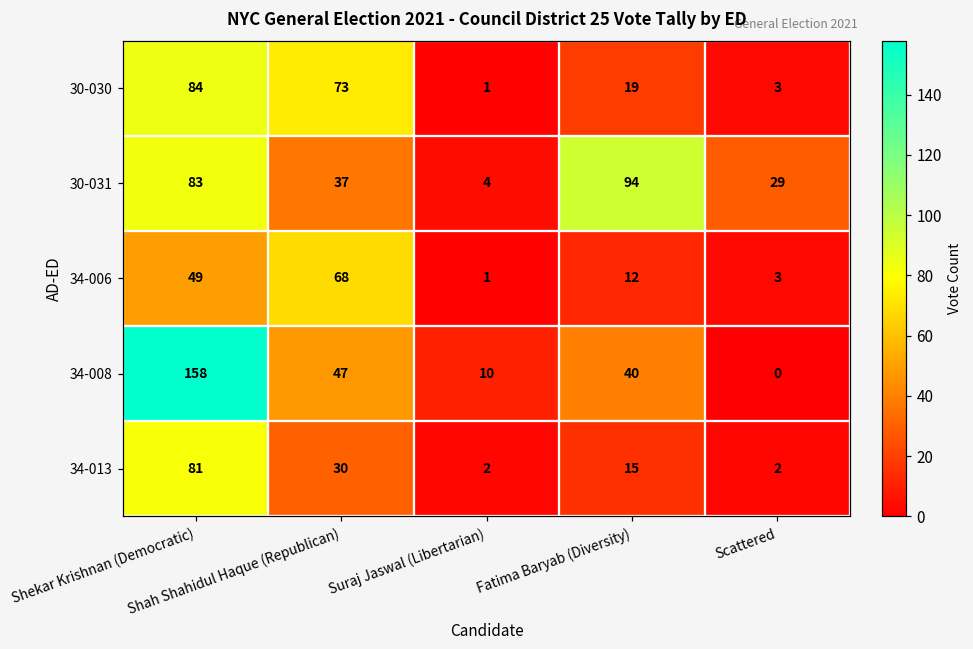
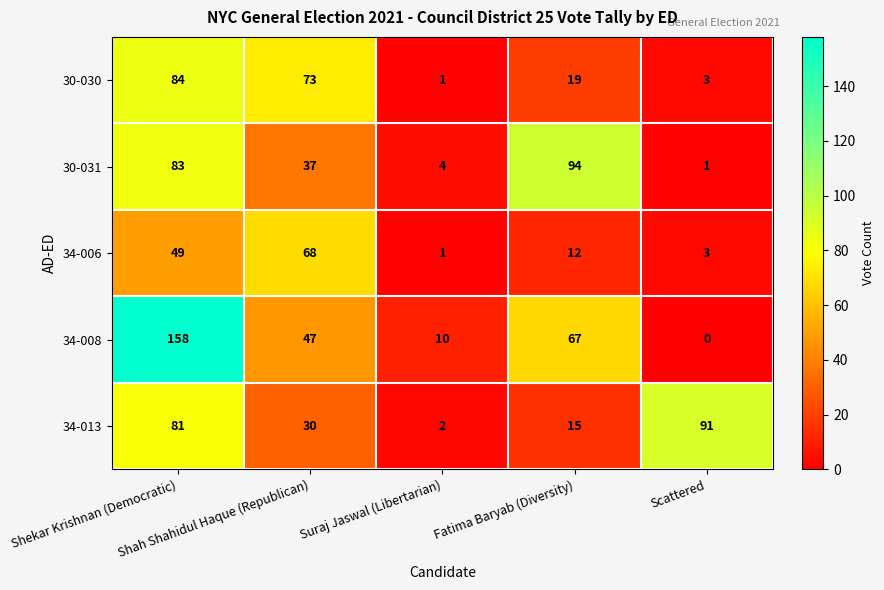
30-031, Scattered: 29 -> 1
34-008, Fatima Baryab (Diversity): 40 -> 67
34-013, Scattered: 2 -> 91
